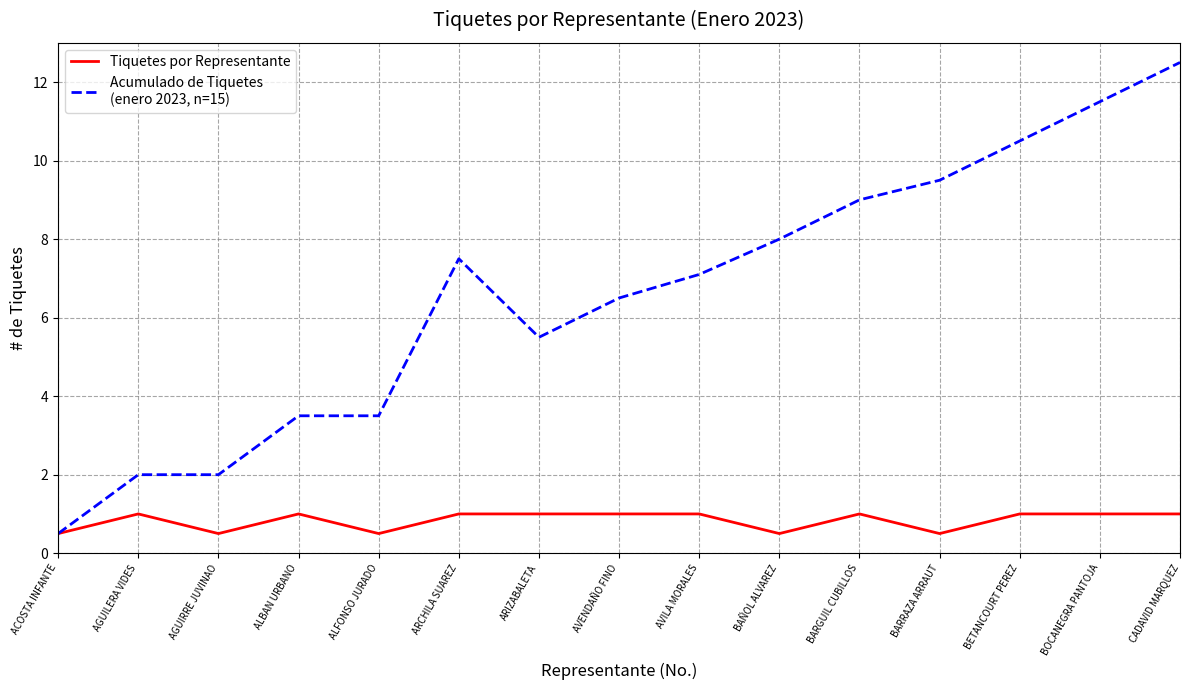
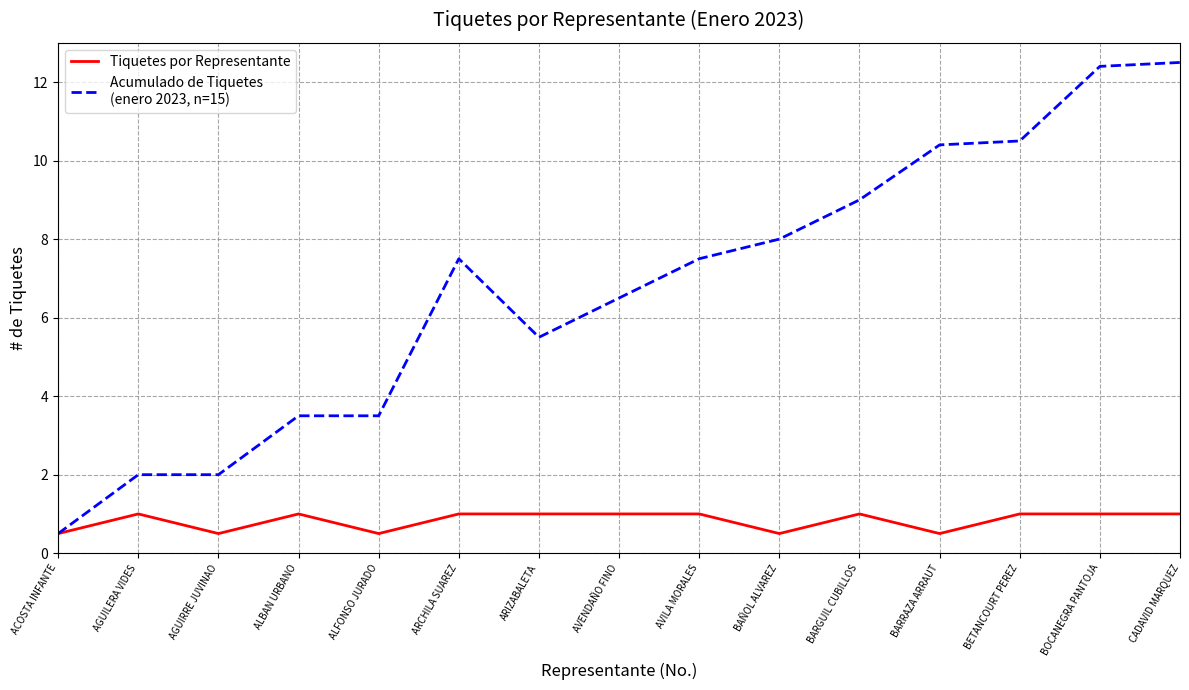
Acumulado de Tiquetes (enero 2023, n=15), AVILA MORALES: 7.1 -> 7.5
Acumulado de Tiquetes (enero 2023, n=15), BARRAZA ARRAUT: 9.5 -> 10.4
Acumulado de Tiquetes (enero 2023, n=15), BOCANEGRA PANTOJA: 11.5 -> 12.4
